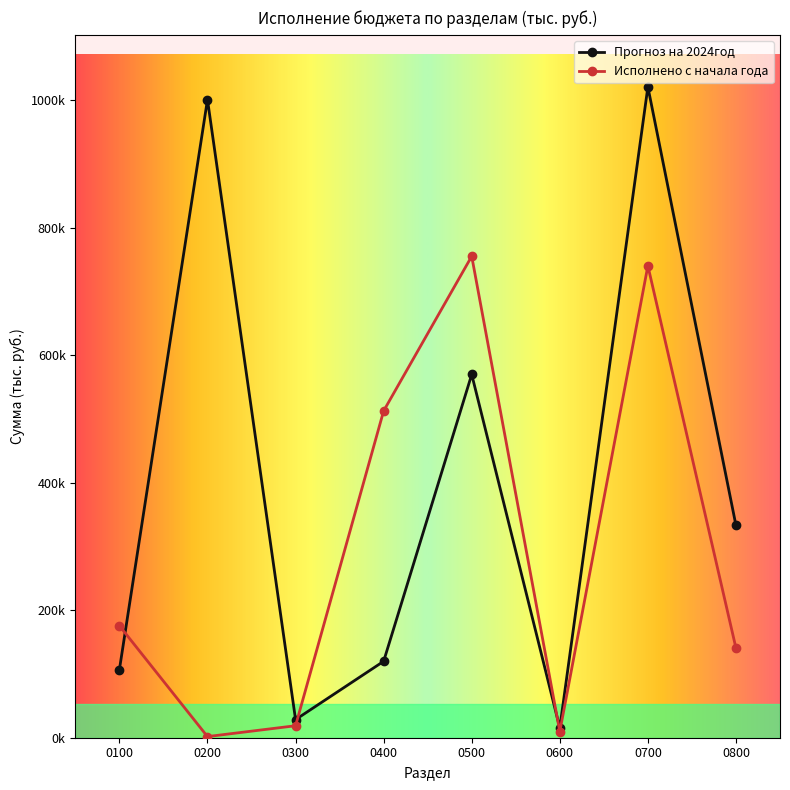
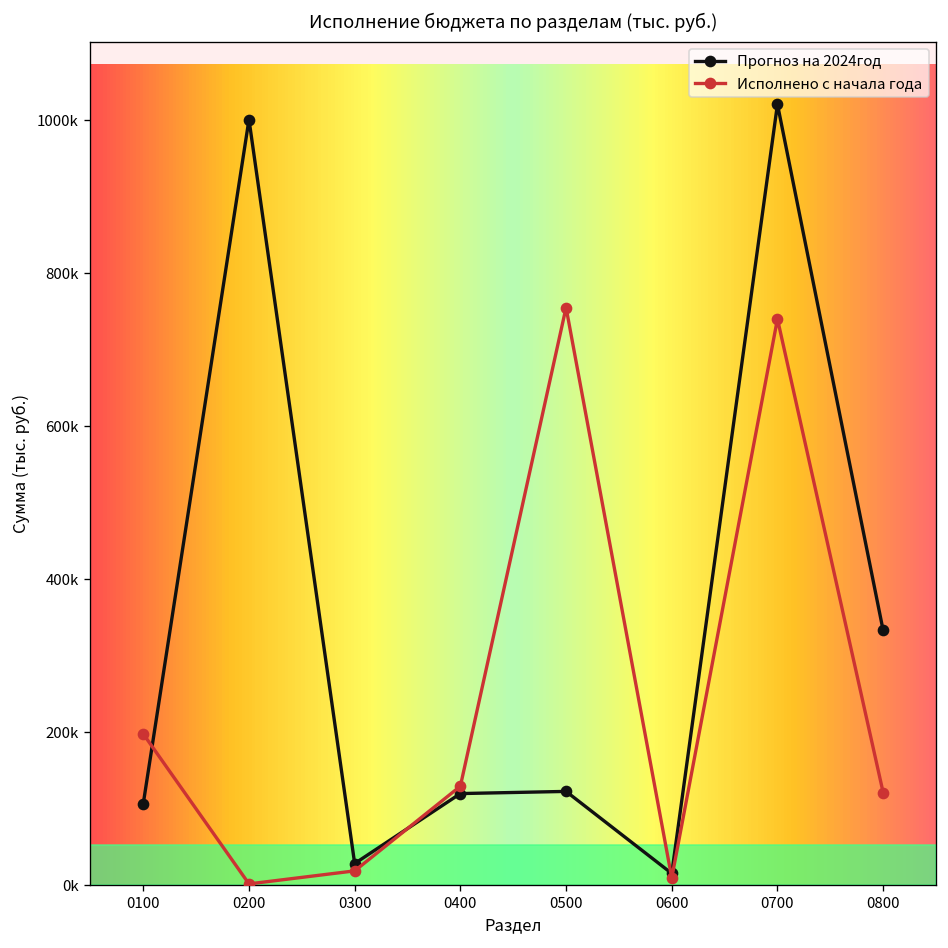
Исполнено с начала года, 0100: 180000 -> 200000
Исполнено с начала года, 0400: 510000 -> 130000
Прогноз на 2024год, 0500: 570000 -> 120000
Исполнено с начала года, 0800: 140000 -> 120000
